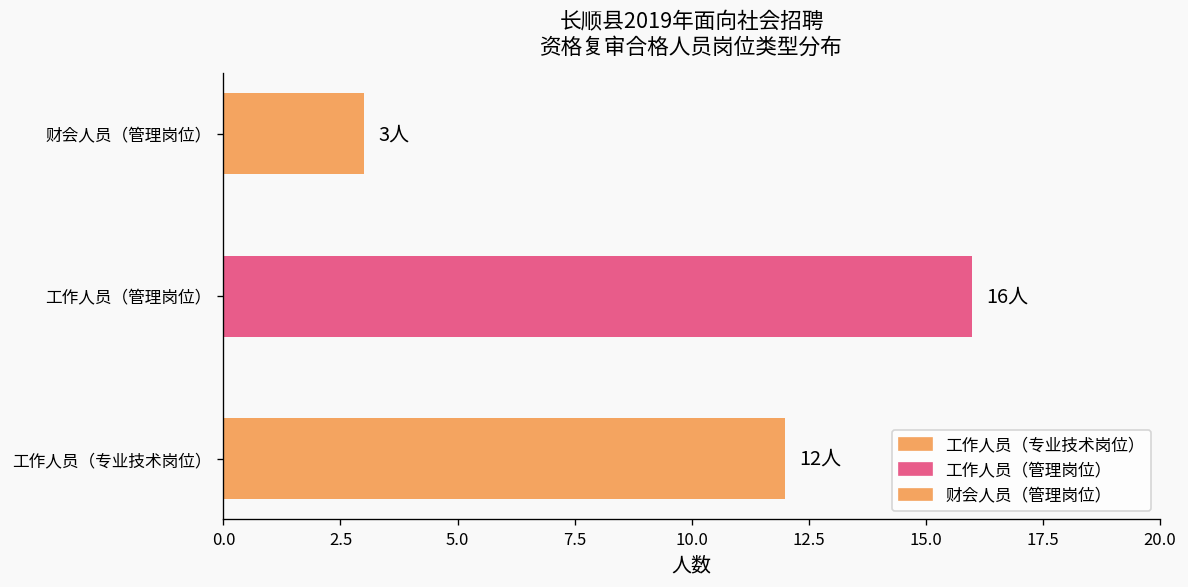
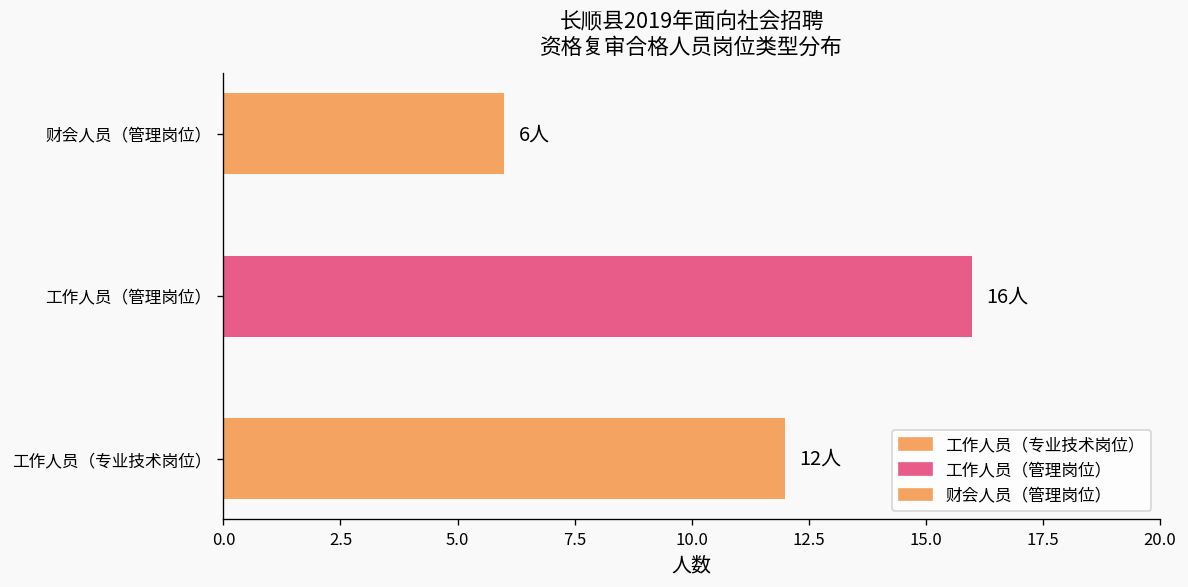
财会人员（管理岗位）: 3人 -> 6人
